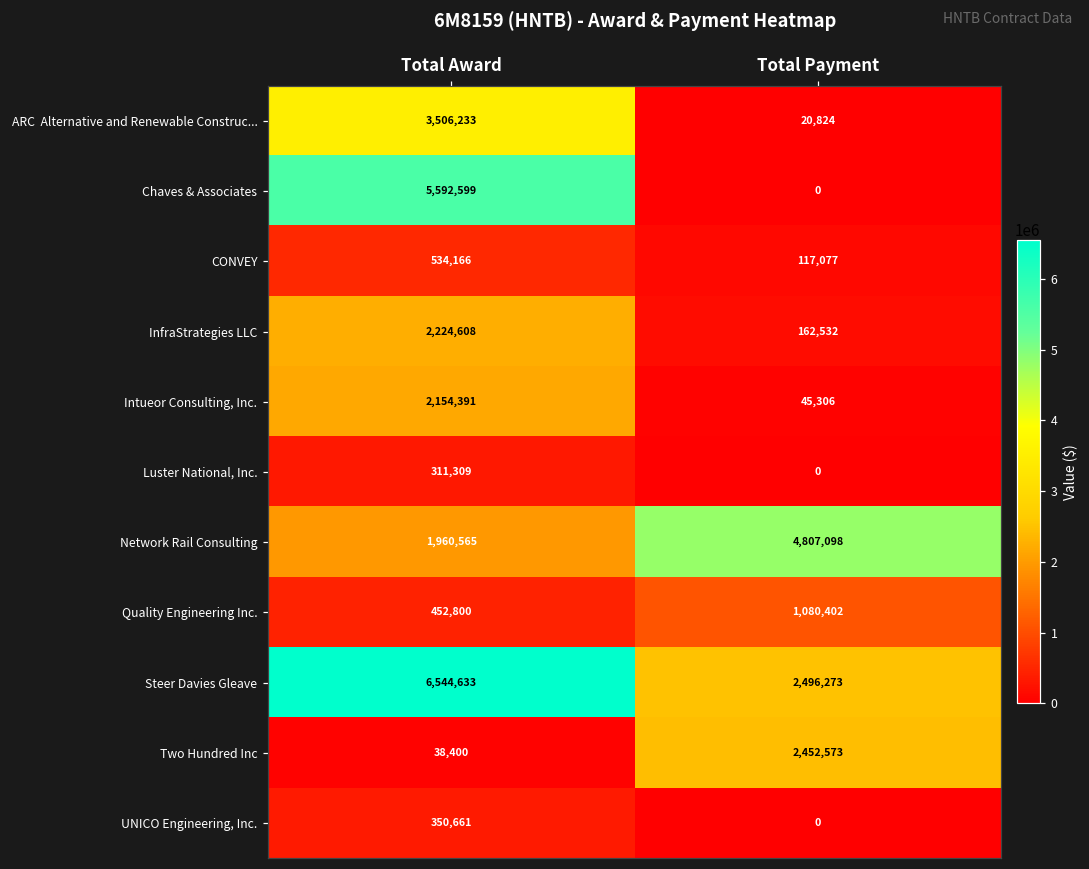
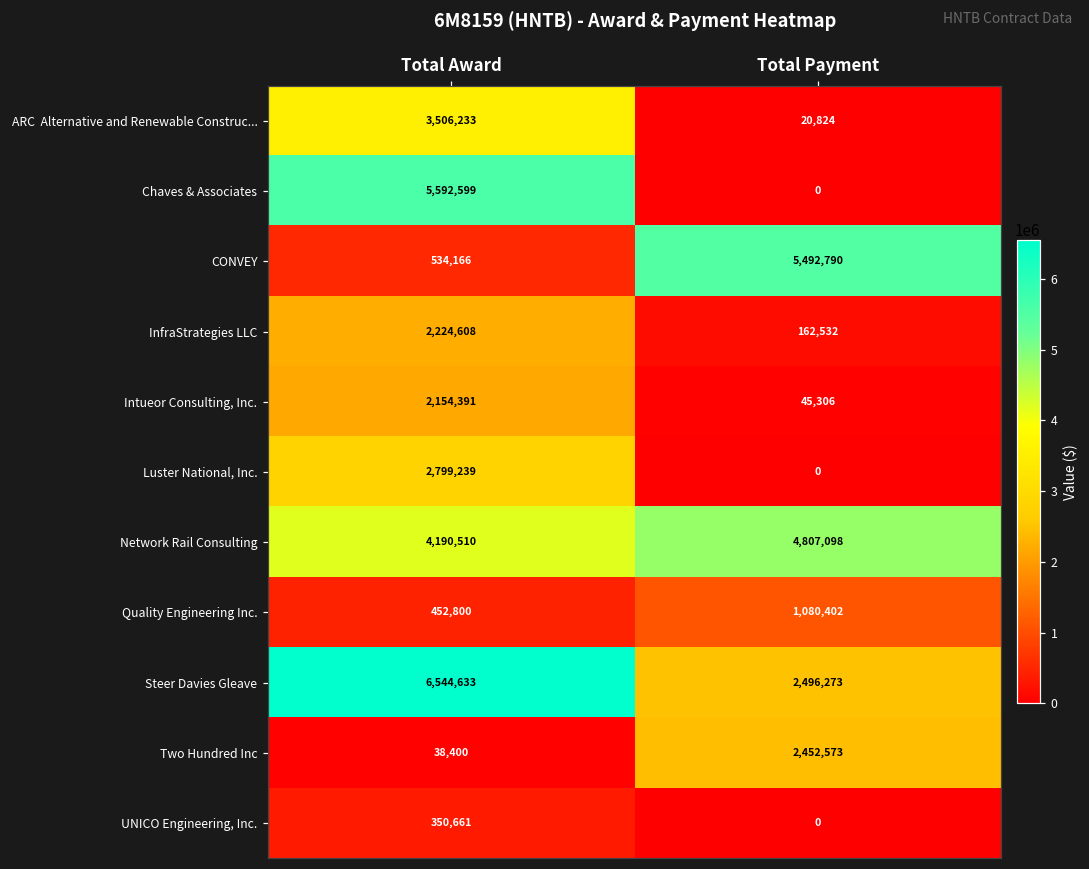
CONVEY, Total Payment: 117,077 -> 5,492,790
Luster National, Inc., Total Award: 311,309 -> 2,799,239
Network Rail Consulting, Total Award: 1,960,565 -> 4,190,510
